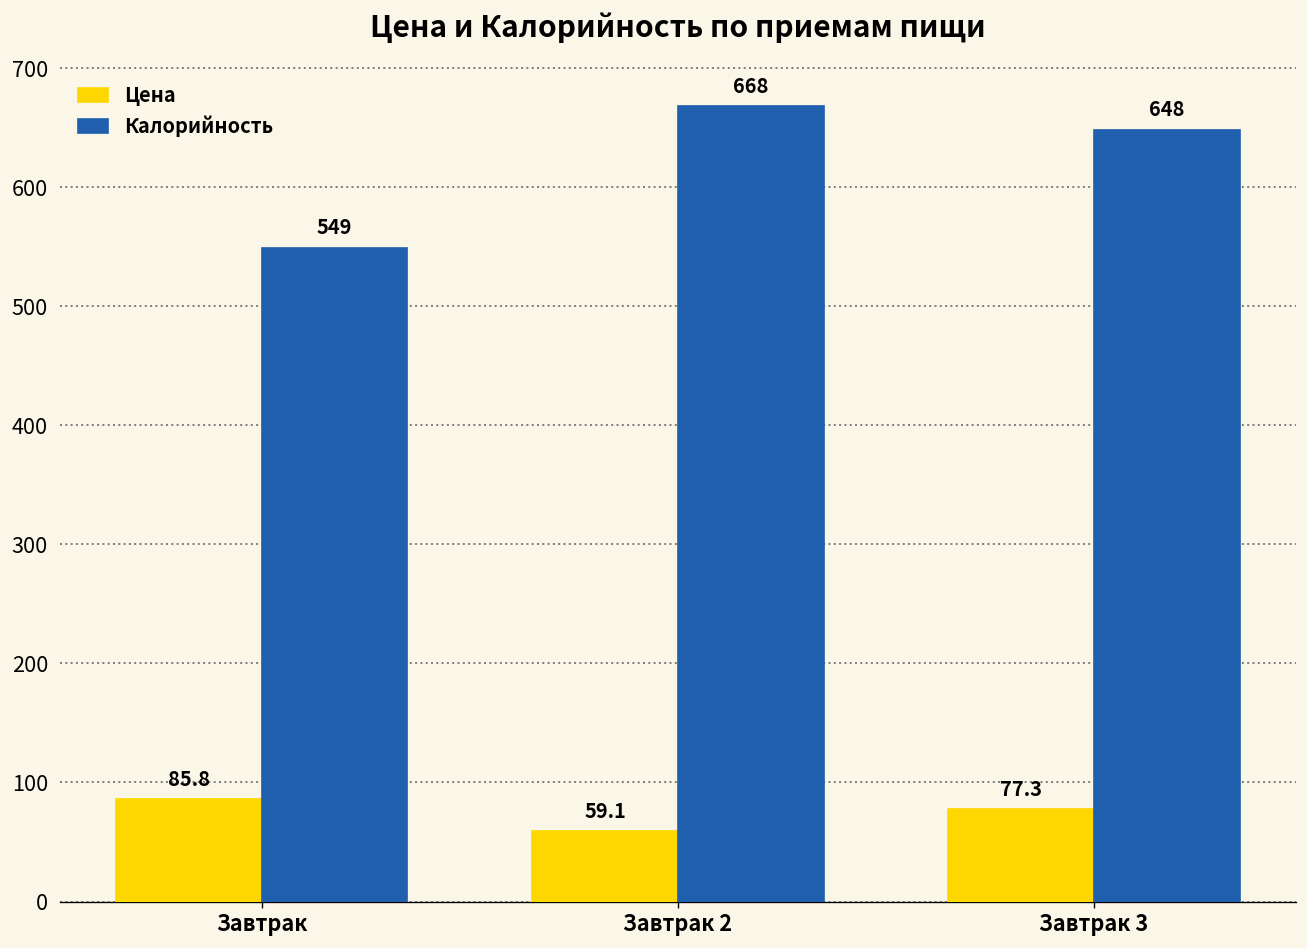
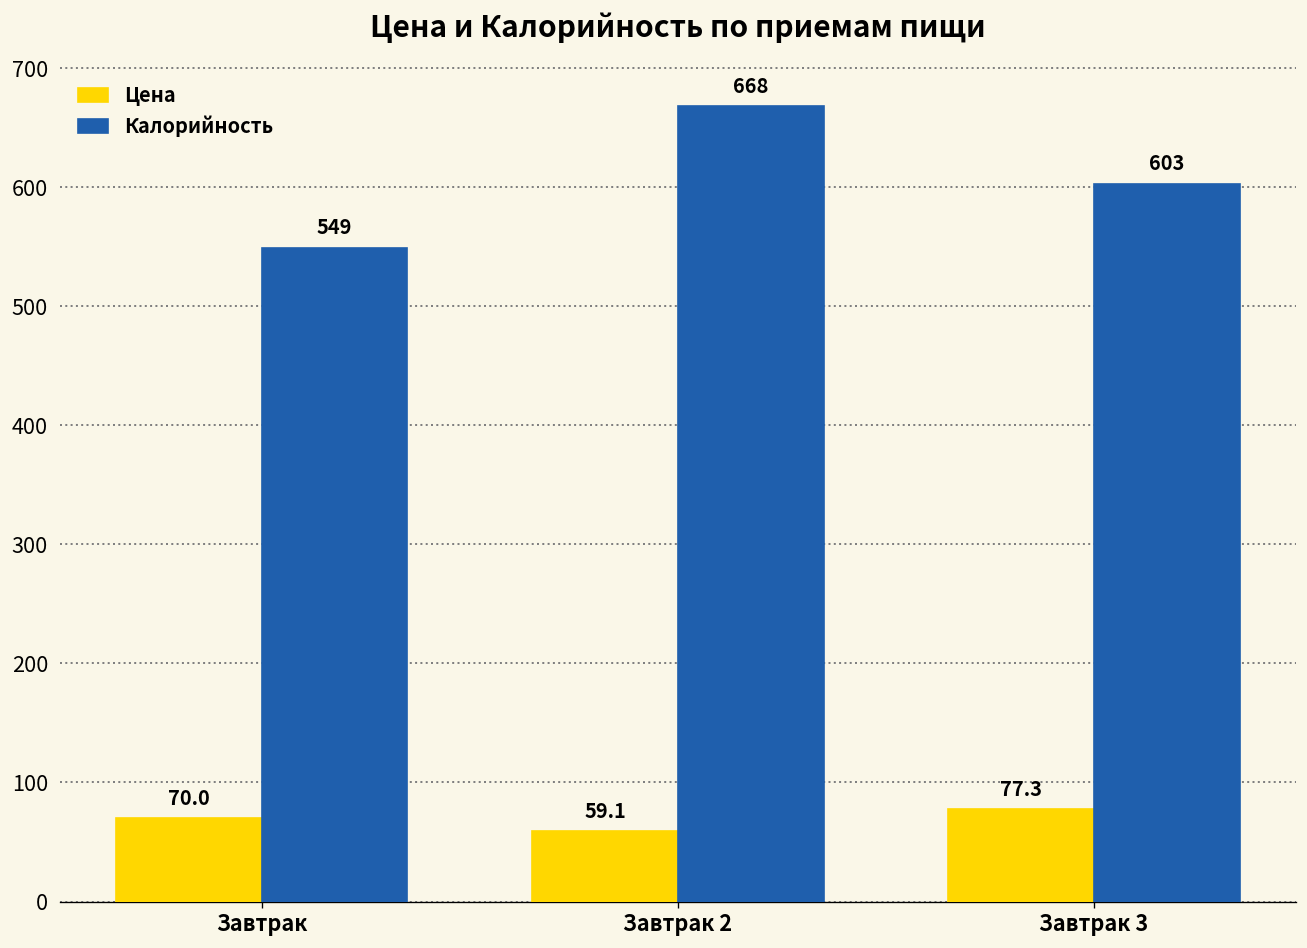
Цена, Завтрак: 85.8 -> 70.0
Калорийность, Завтрак 3: 648 -> 603
